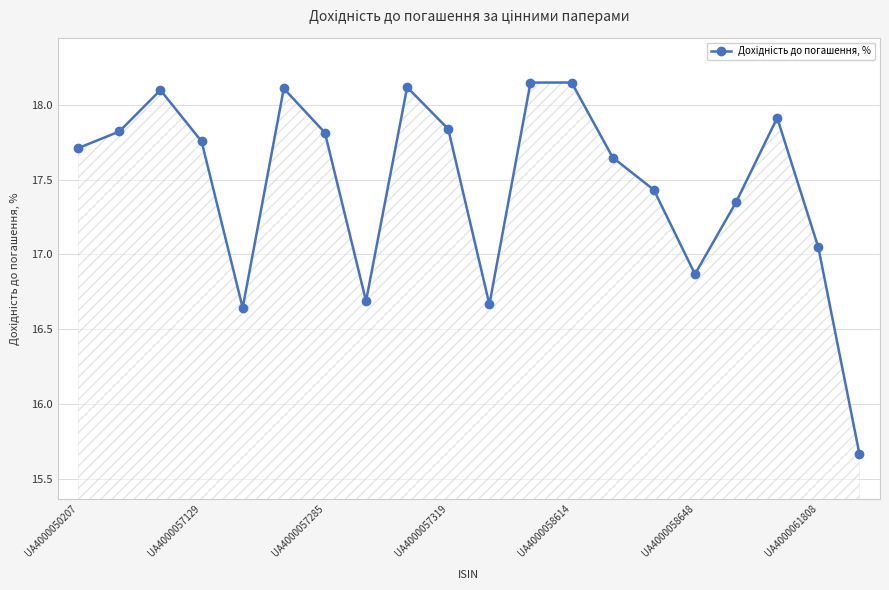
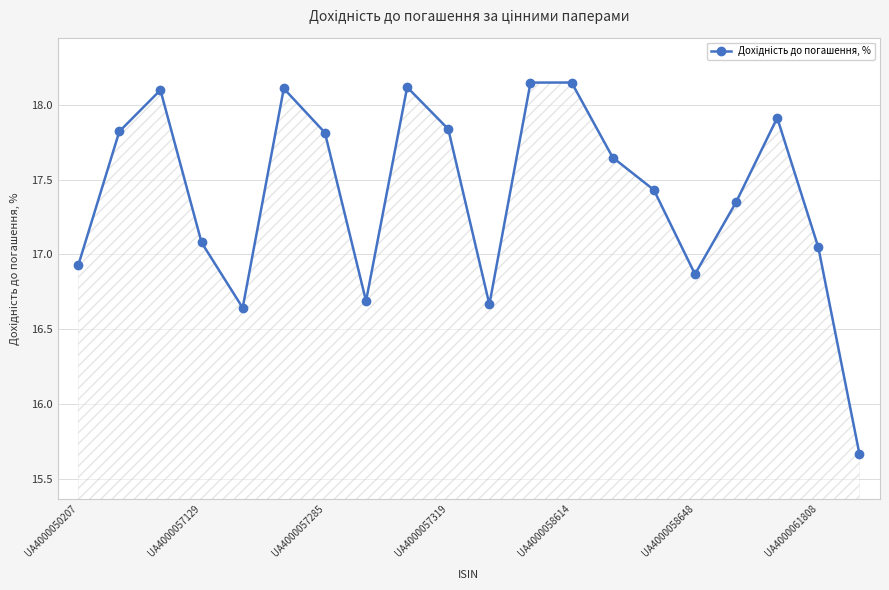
UA4000050207: 17.71 -> 16.93
UA4000057129: 17.76 -> 17.08
